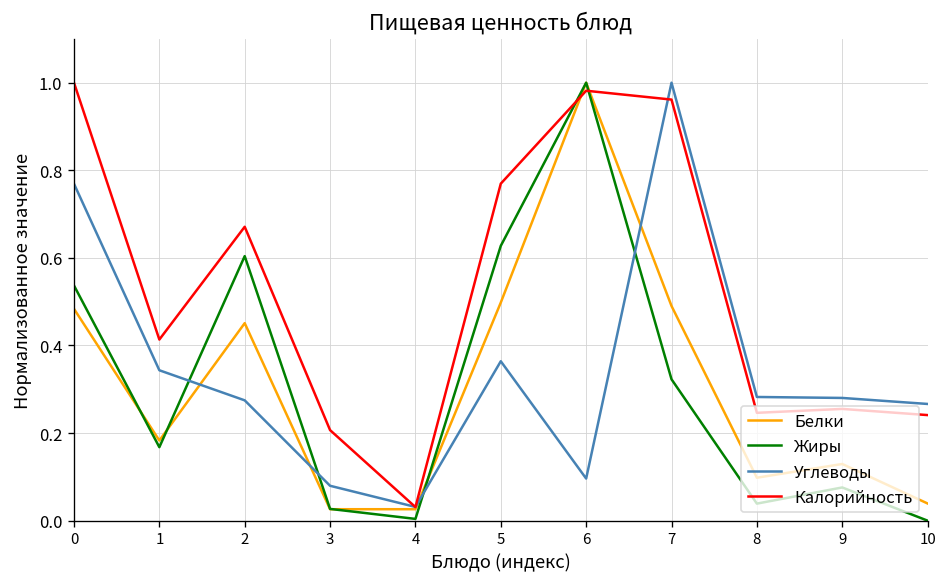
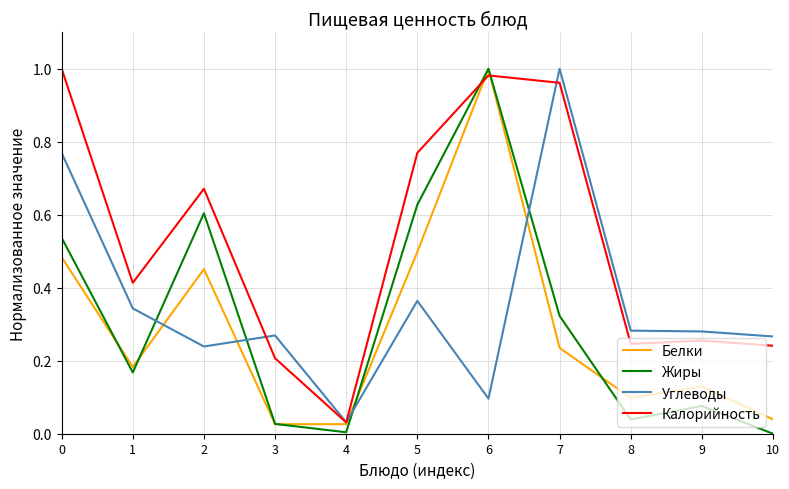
Углеводы, 2: 0.27 -> 0.24
Углеводы, 3: 0.08 -> 0.27
Белки, 7: 0.49 -> 0.24
